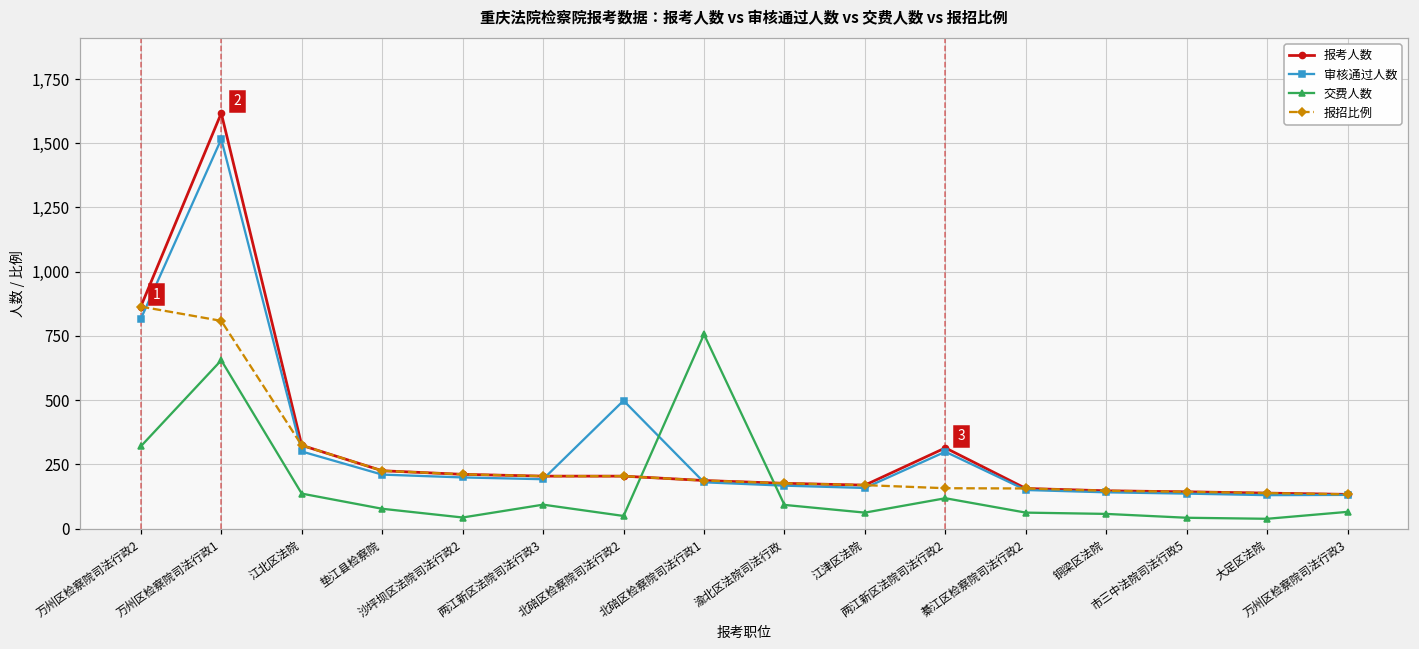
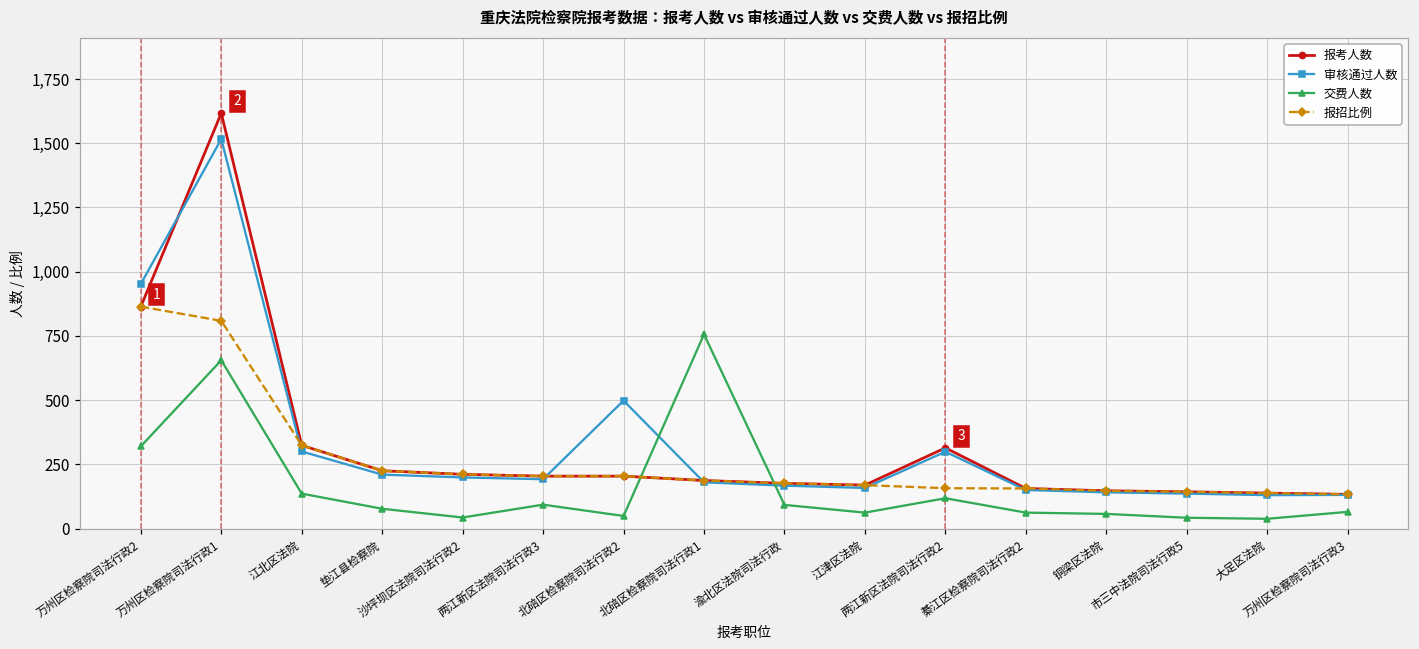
审核通过人数, 万州区检察院司法行政2: 820 -> 950
